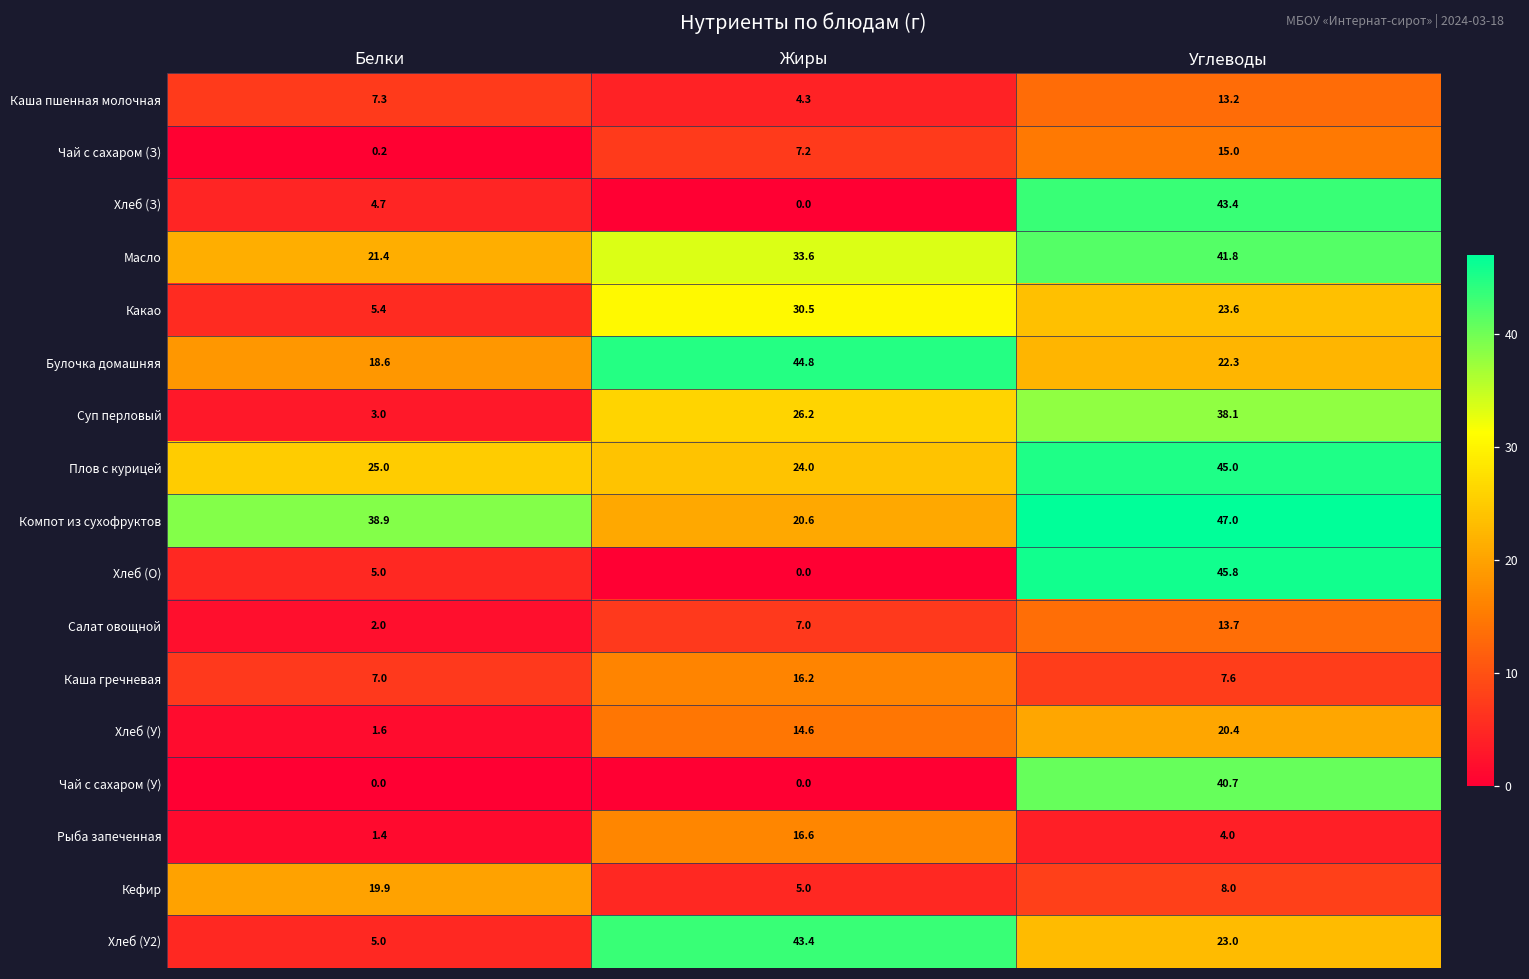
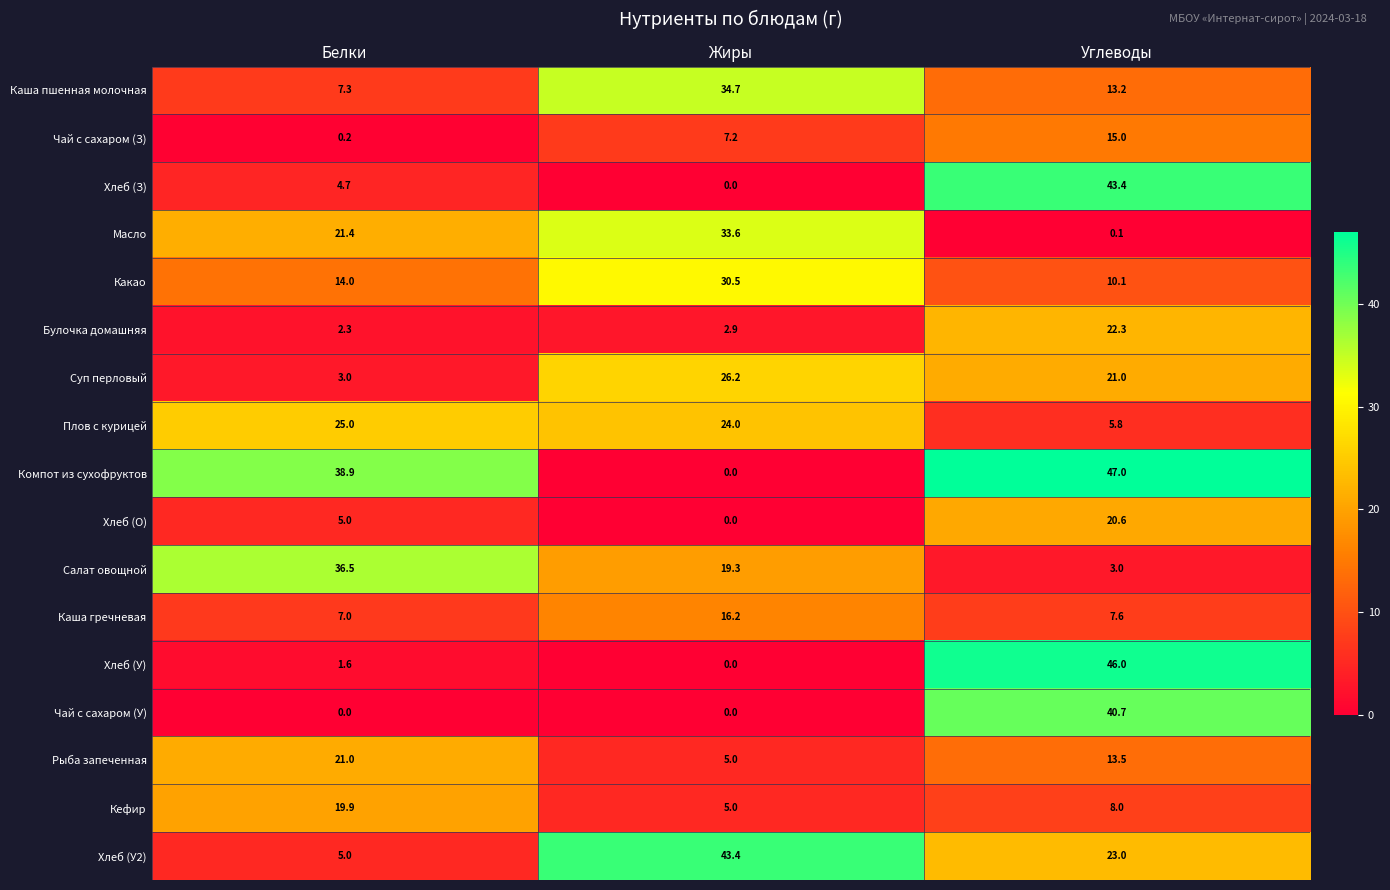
Каша пшенная молочная, Жиры: 4.3 -> 34.7
Масло, Углеводы: 41.8 -> 0.1
Какао, Белки: 5.4 -> 14.0
Какао, Углеводы: 23.6 -> 10.1
Булочка домашняя, Белки: 18.6 -> 2.3
Булочка домашняя, Жиры: 44.8 -> 2.9
Суп перловый, Углеводы: 38.1 -> 21.0
Плов с курицей, Углеводы: 45.0 -> 5.8
Компот из сухофруктов, Жиры: 20.6 -> 0.0
Хлеб (О), Углеводы: 45.8 -> 20.6
Салат овощной, Белки: 2.0 -> 36.5
Салат овощной, Жиры: 7.0 -> 19.3
Салат овощной, Углеводы: 13.7 -> 3.0
Хлеб (У), Жиры: 14.6 -> 0.0
Хлеб (У), Углеводы: 20.4 -> 46.0
Рыба запеченная, Белки: 1.4 -> 21.0
Рыба запеченная, Жиры: 16.6 -> 5.0
Рыба запеченная, Углеводы: 4.0 -> 13.5
